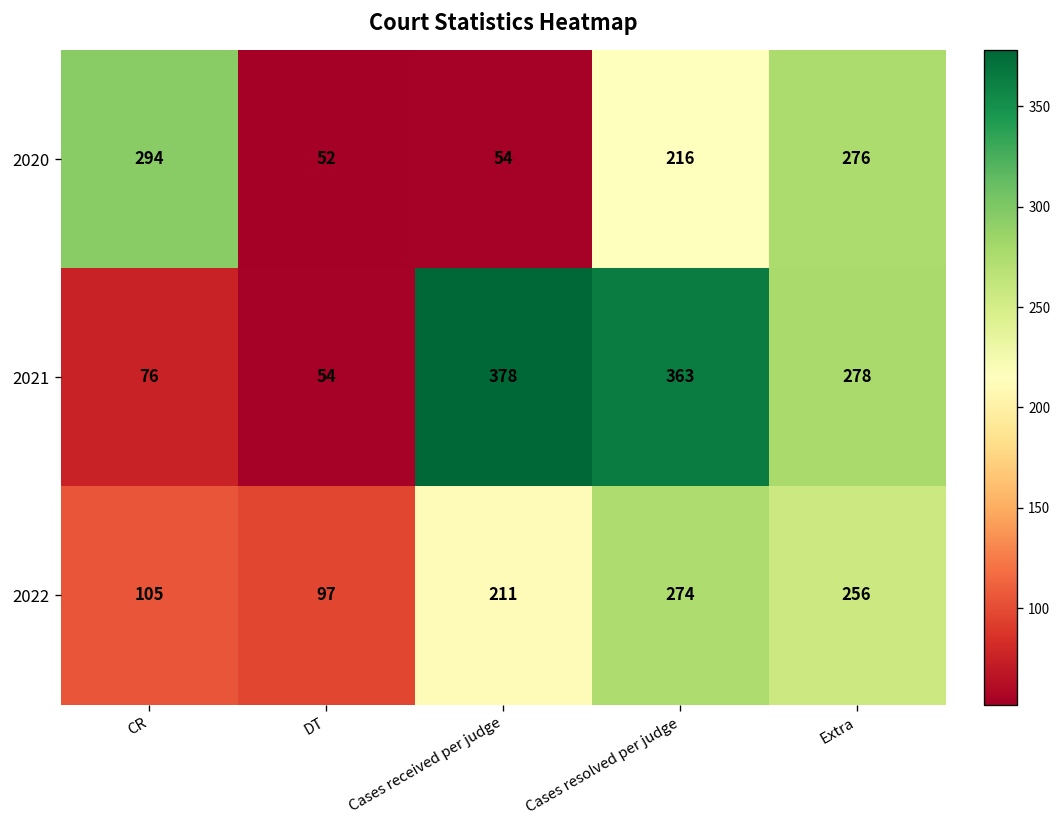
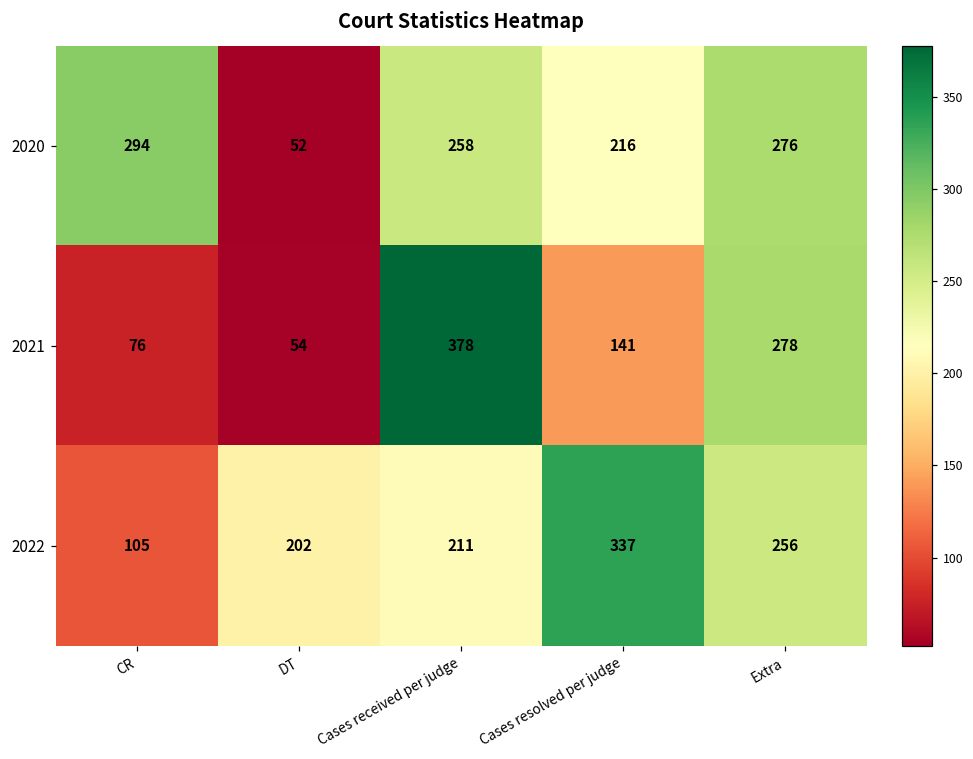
2020, Cases received per judge: 54 -> 258
2021, Cases resolved per judge: 363 -> 141
2022, DT: 97 -> 202
2022, Cases resolved per judge: 274 -> 337
